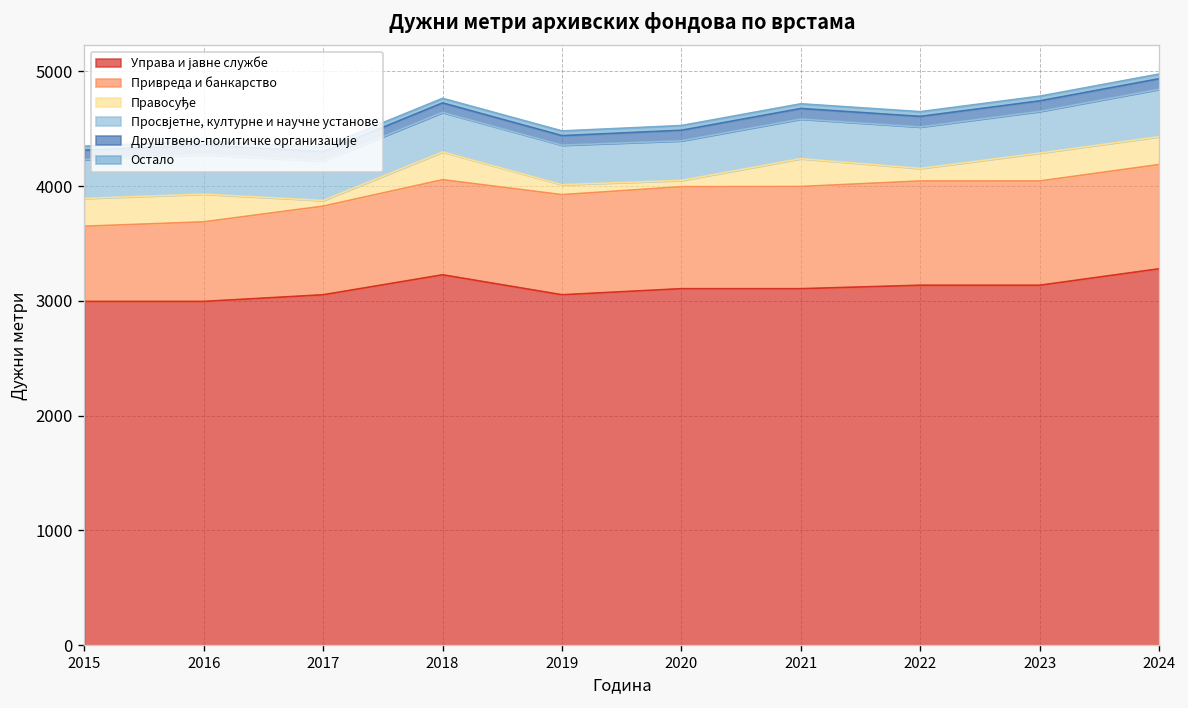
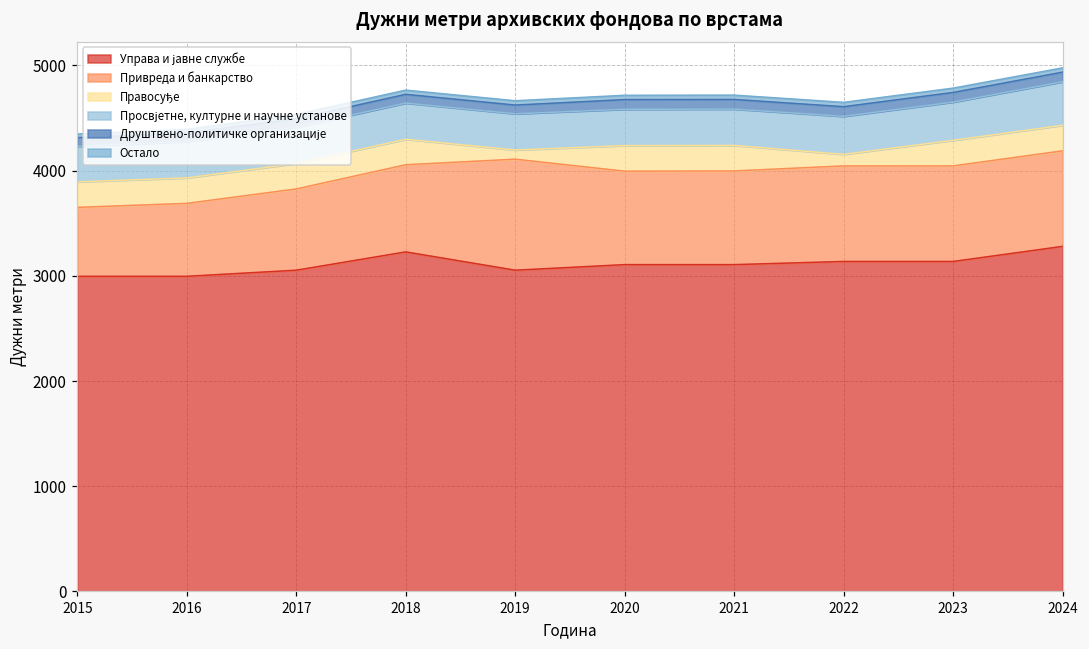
Правосуђе, 2017: 0 -> 200
Привреда и банкарство, 2019: 900 -> 1100
Правосуђе, 2020: 100 -> 200
